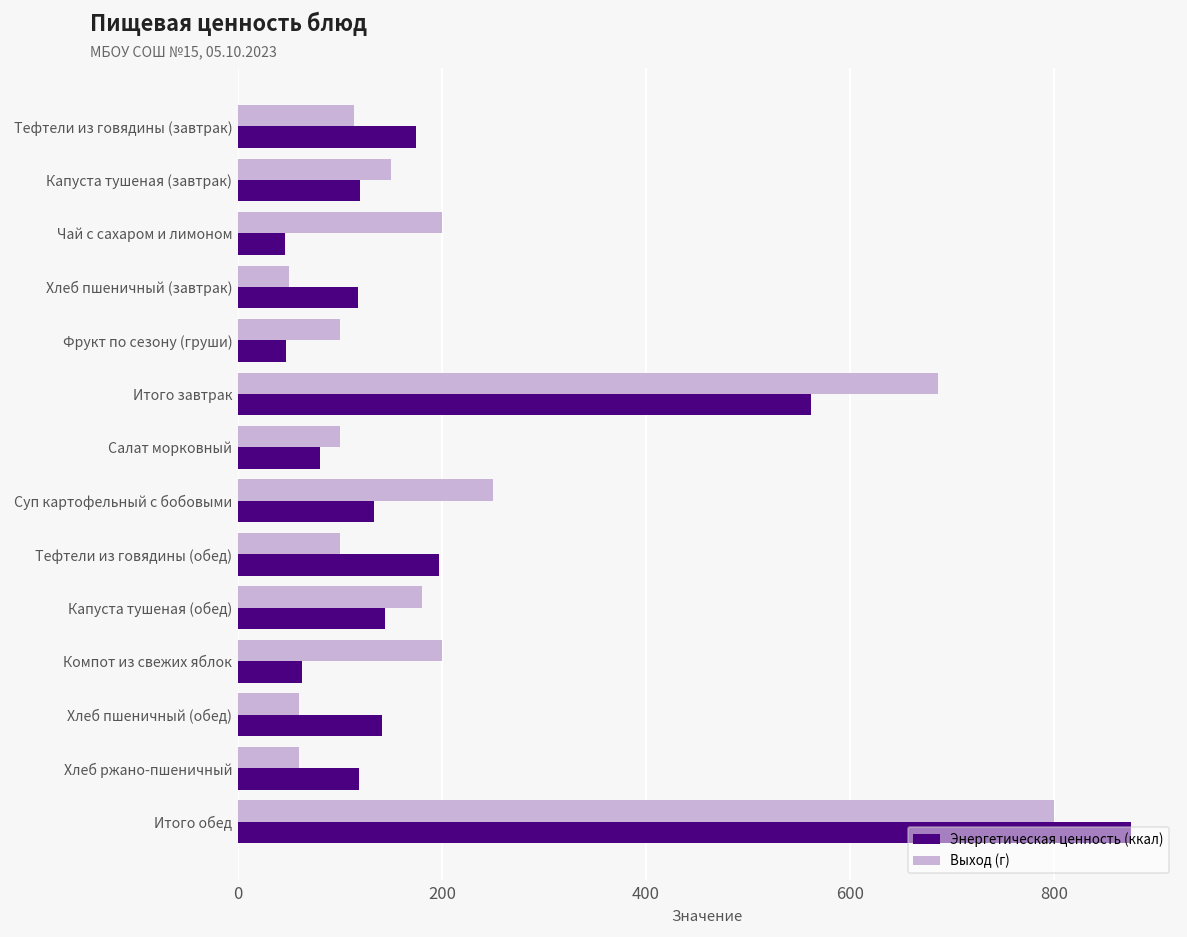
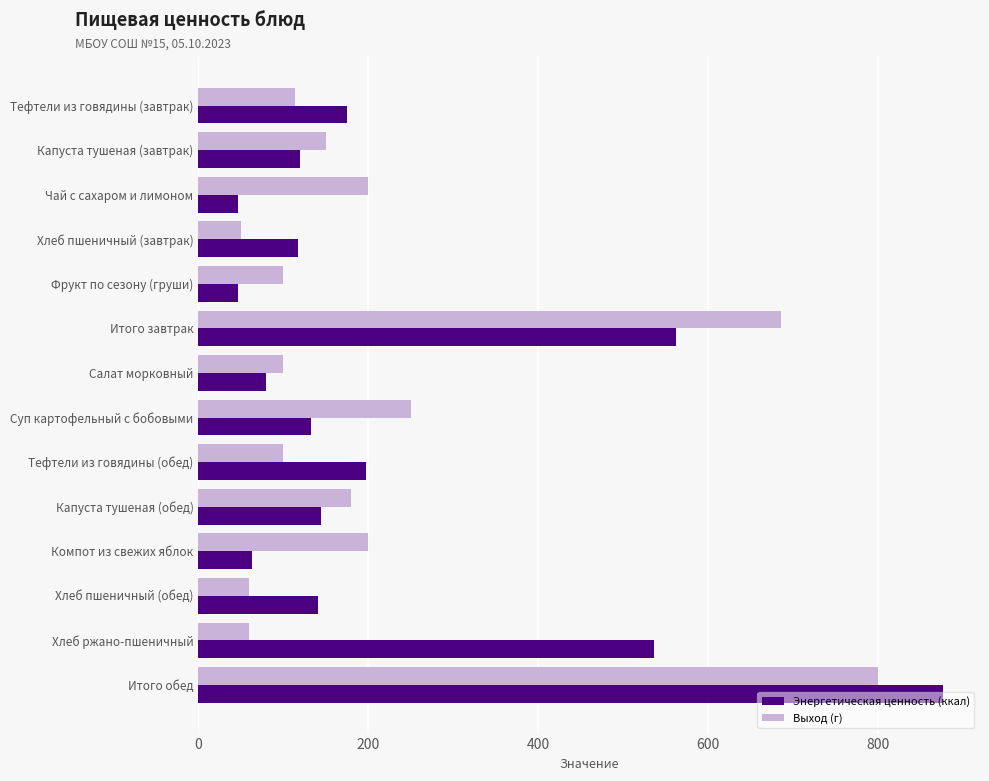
Энергетическая ценность (ккал), Хлеб ржано-пшеничный: 120 -> 540
